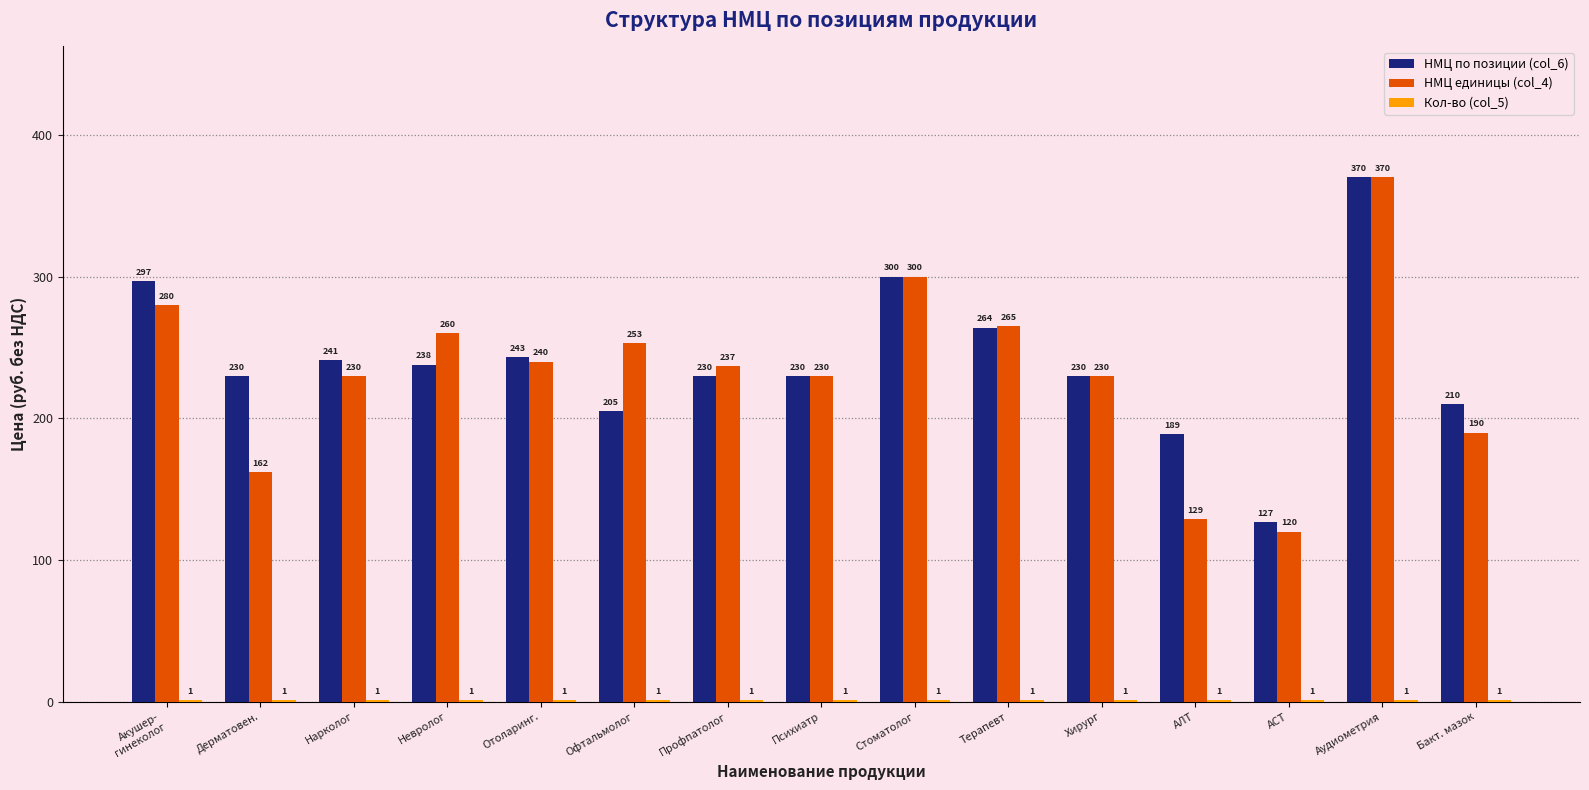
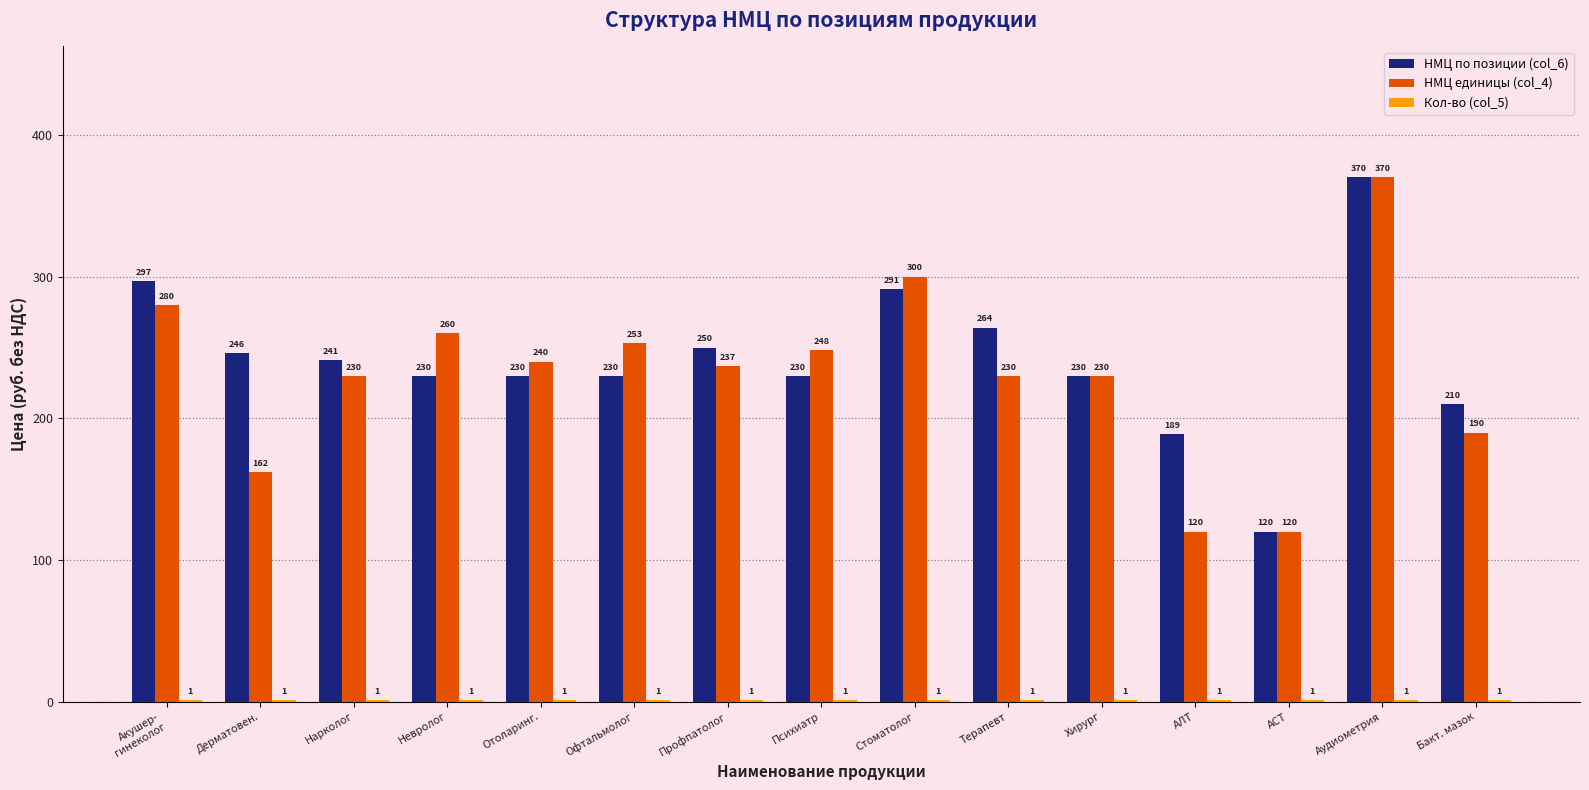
НМЦ по позиции (col_6), Дерматовен.: 230 -> 246
НМЦ по позиции (col_6), Невролог: 238 -> 230
НМЦ по позиции (col_6), Отоларинг.: 243 -> 230
НМЦ по позиции (col_6), Офтальмолог: 205 -> 230
НМЦ по позиции (col_6), Профпатолог: 230 -> 250
НМЦ единицы (col_4), Психиатр: 230 -> 248
НМЦ по позиции (col_6), Стоматолог: 300 -> 291
НМЦ единицы (col_4), Терапевт: 265 -> 230
НМЦ единицы (col_4), АЛТ: 129 -> 120
НМЦ по позиции (col_6), АСТ: 127 -> 120
